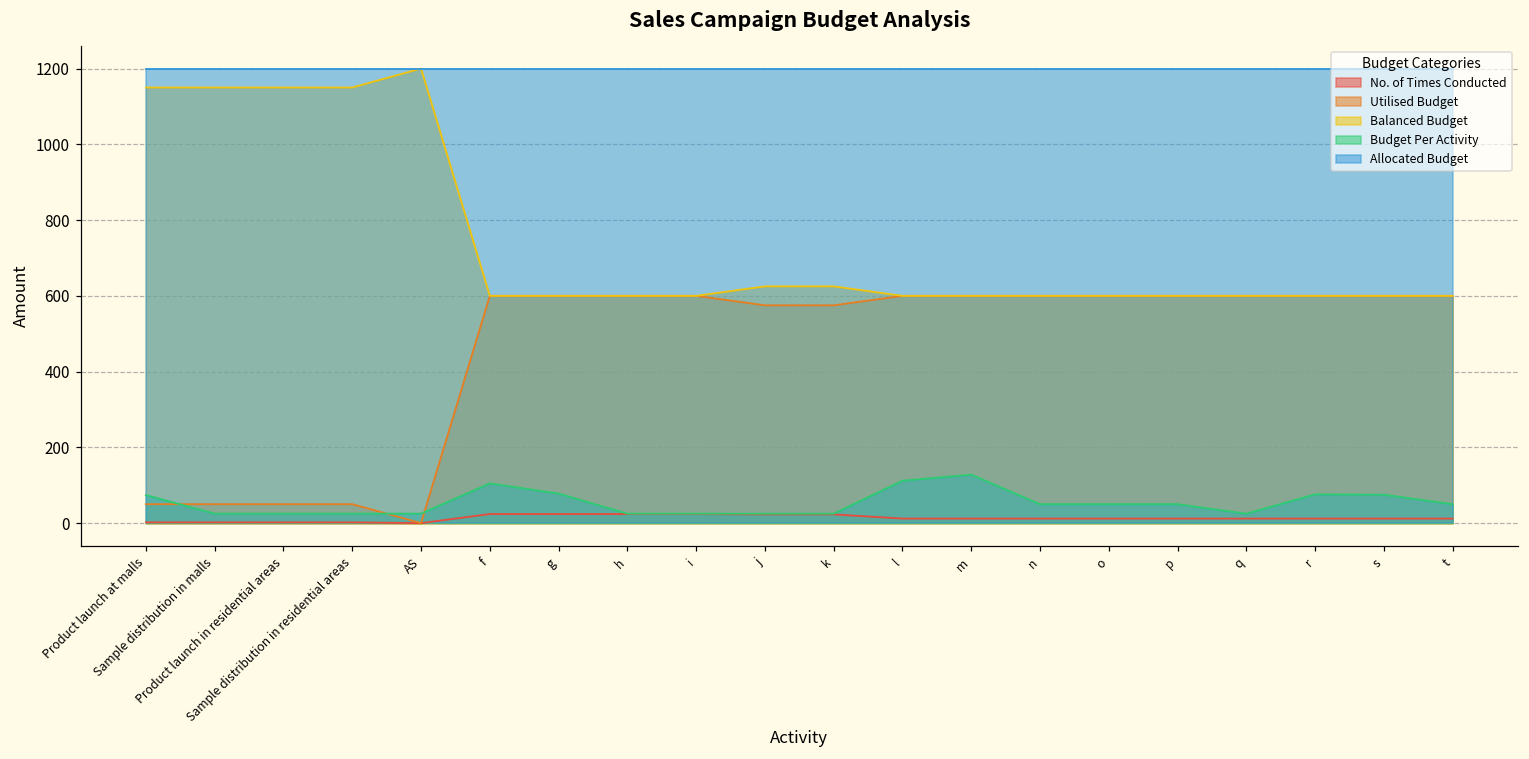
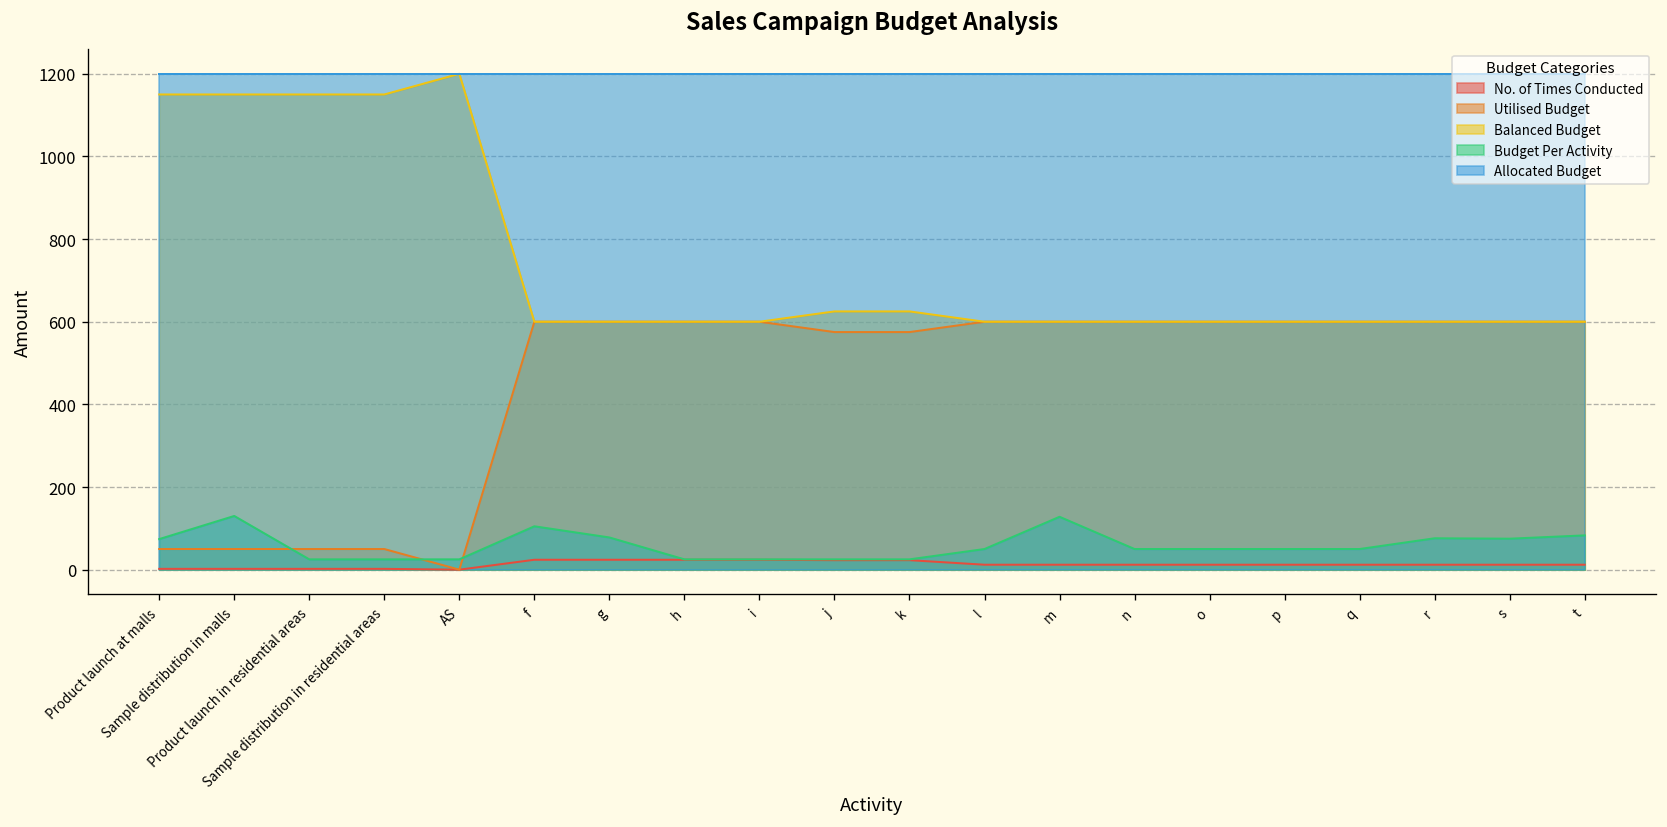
Budget Per Activity, Sample distribution in malls: 30 -> 130
Budget Per Activity, l: 110 -> 50
Budget Per Activity, q: 30 -> 50
Budget Per Activity, t: 50 -> 80
